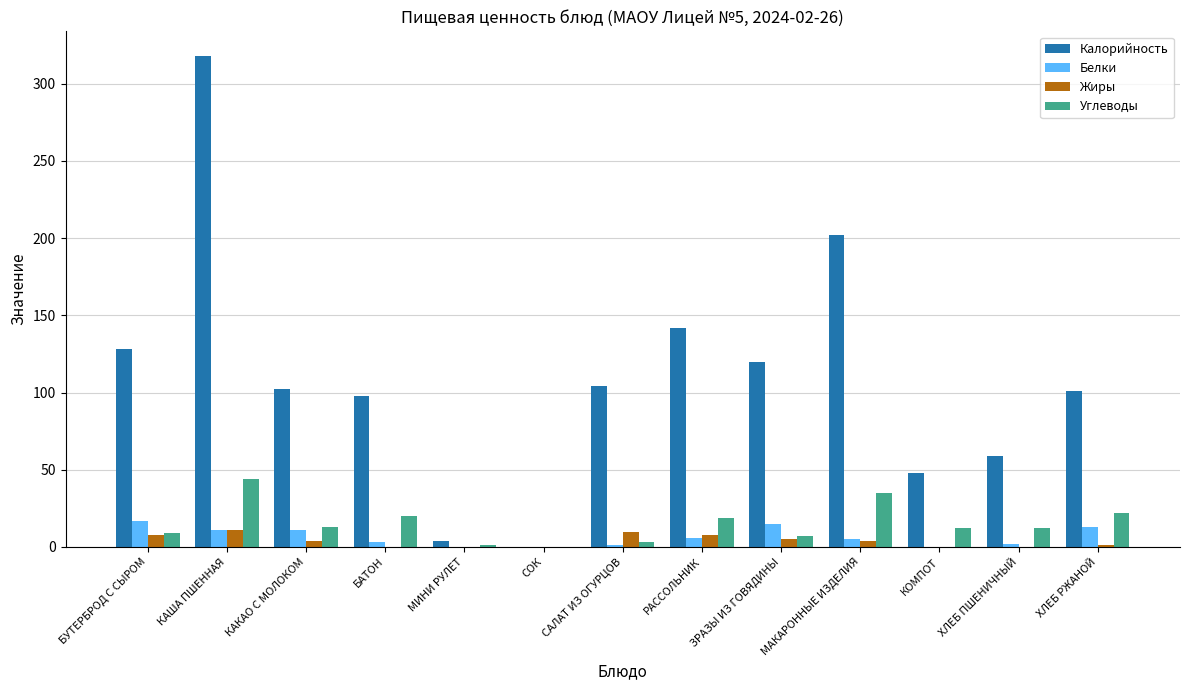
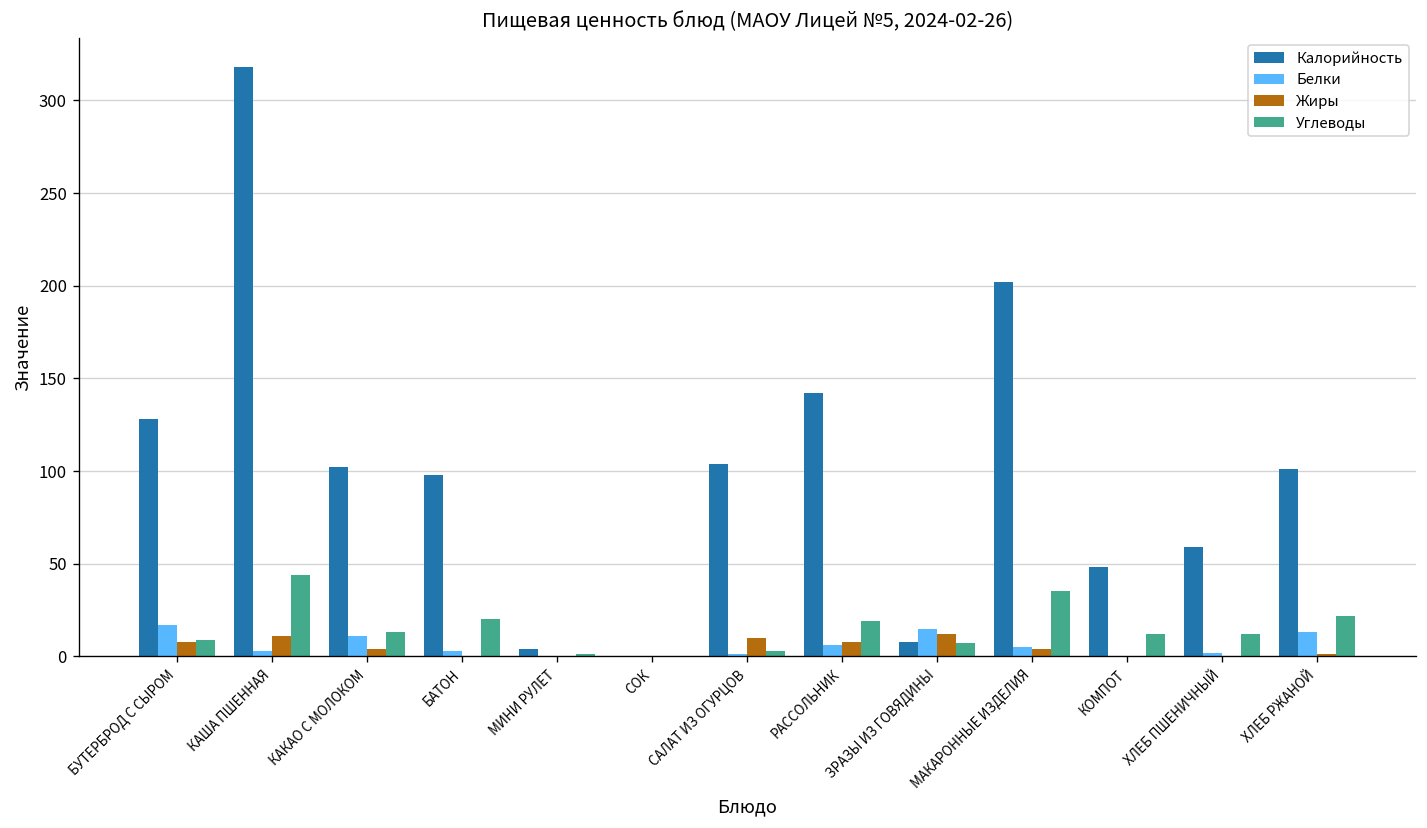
Белки, КАША ПШЕННАЯ: 11 -> 3
Калорийность, ЗРАЗЫ ИЗ ГОВЯДИНЫ: 120 -> 8
Жиры, ЗРАЗЫ ИЗ ГОВЯДИНЫ: 5 -> 12
